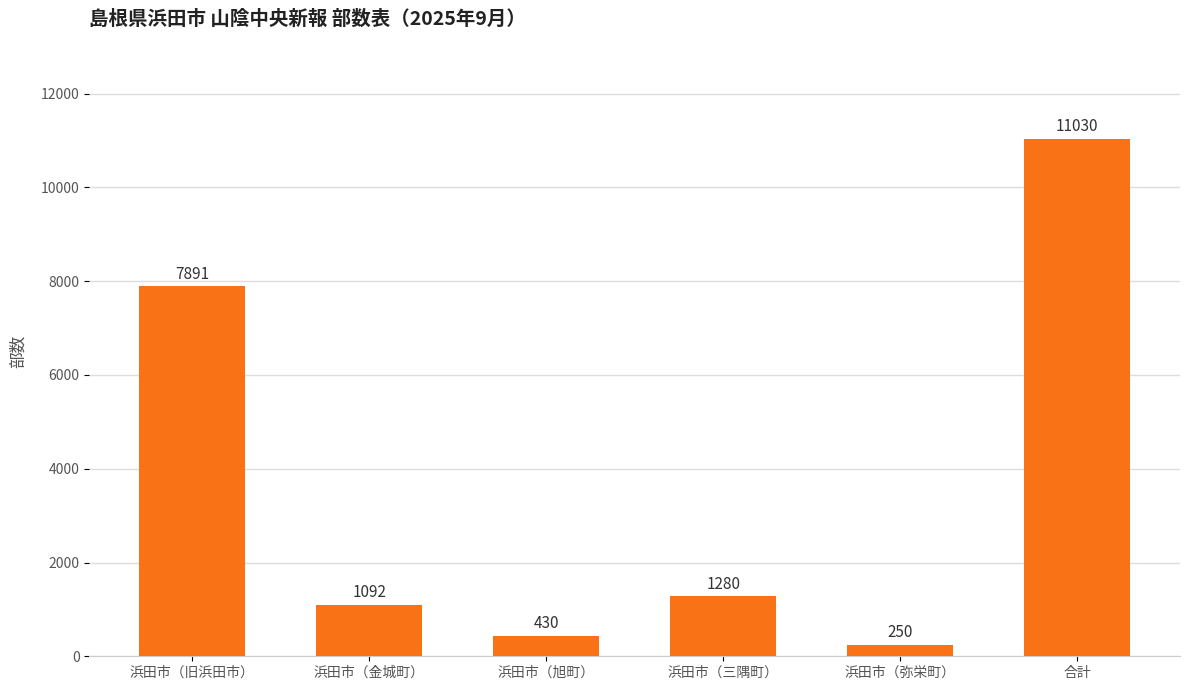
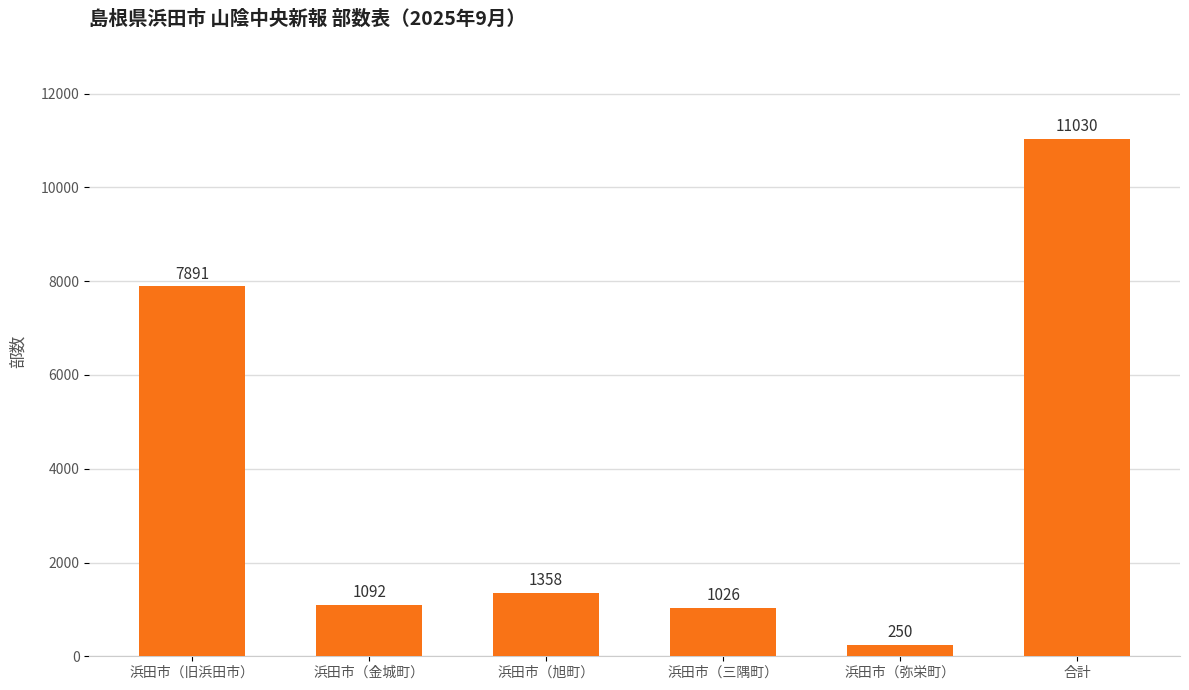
浜田市（旭町）: 430 -> 1358
浜田市（三隅町）: 1280 -> 1026
